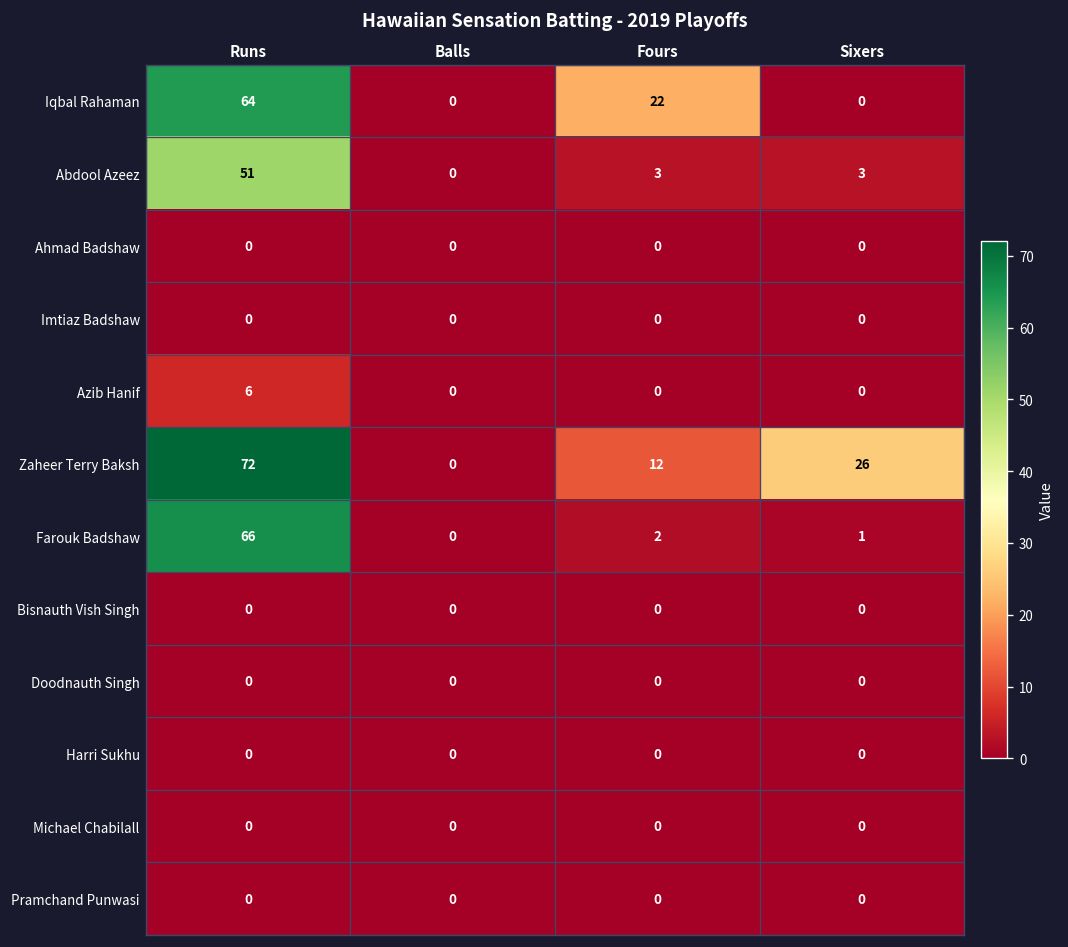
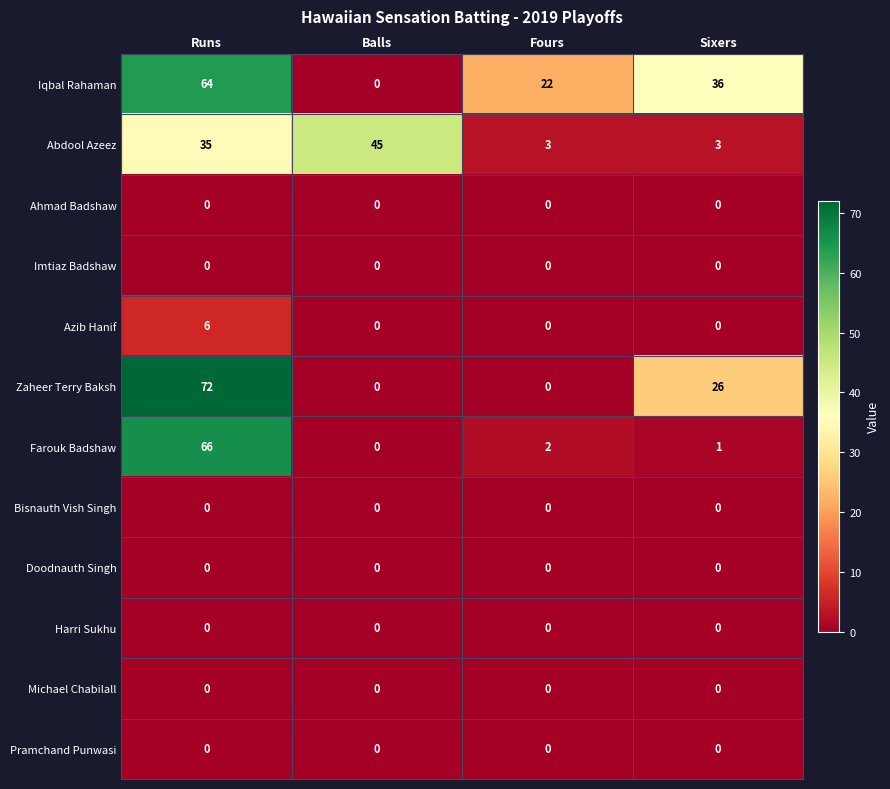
Iqbal Rahaman, Sixers: 0 -> 36
Abdool Azeez, Runs: 51 -> 35
Abdool Azeez, Balls: 0 -> 45
Zaheer Terry Baksh, Fours: 12 -> 0
